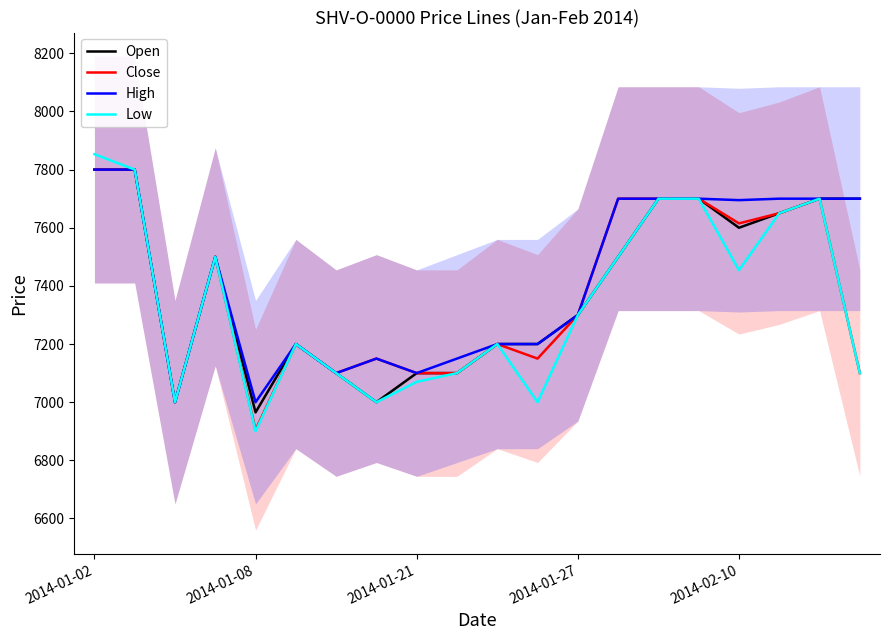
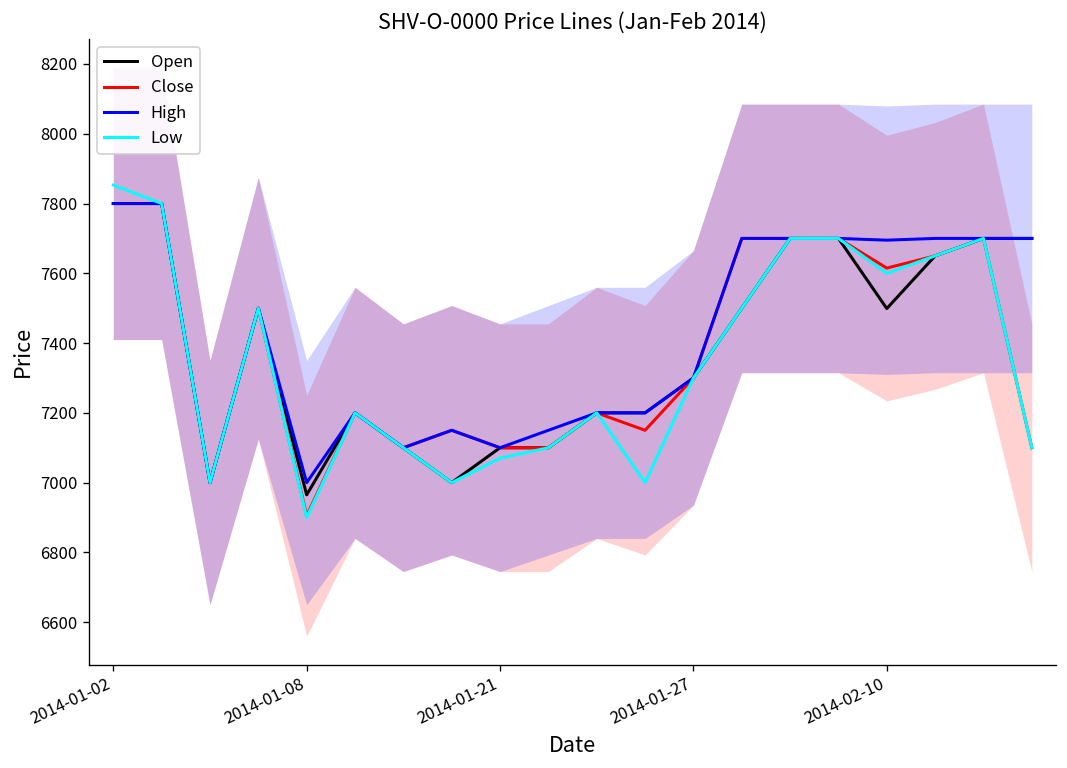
Open, 2014-02-10: 7600 -> 7500
Low, 2014-02-10: 7450 -> 7600
